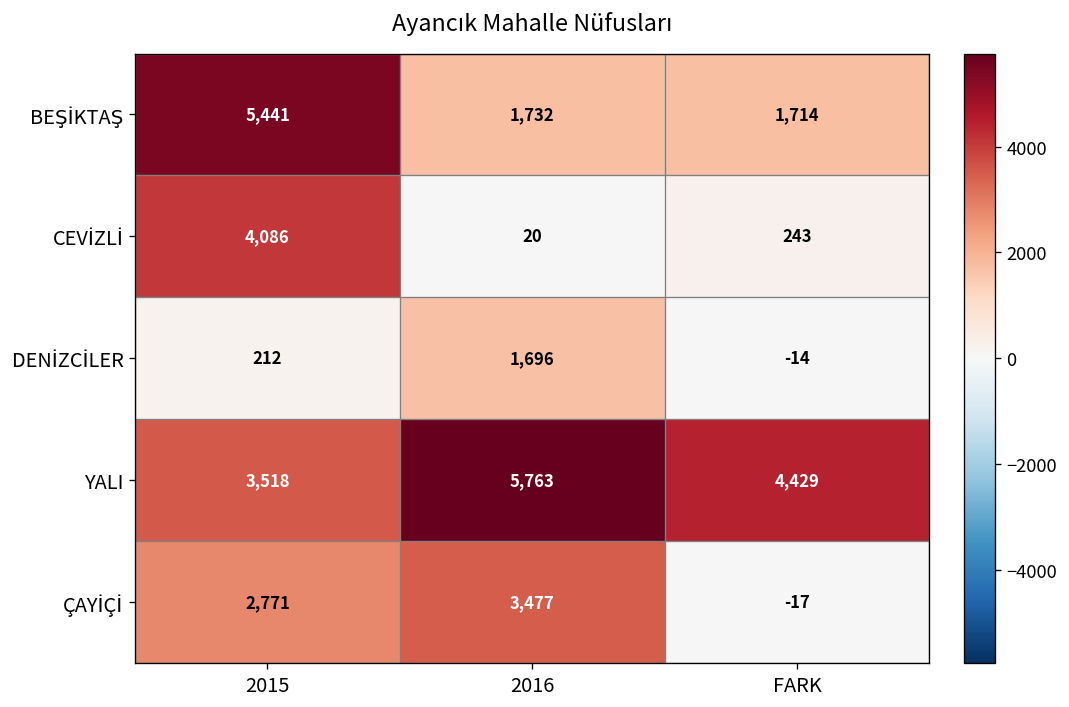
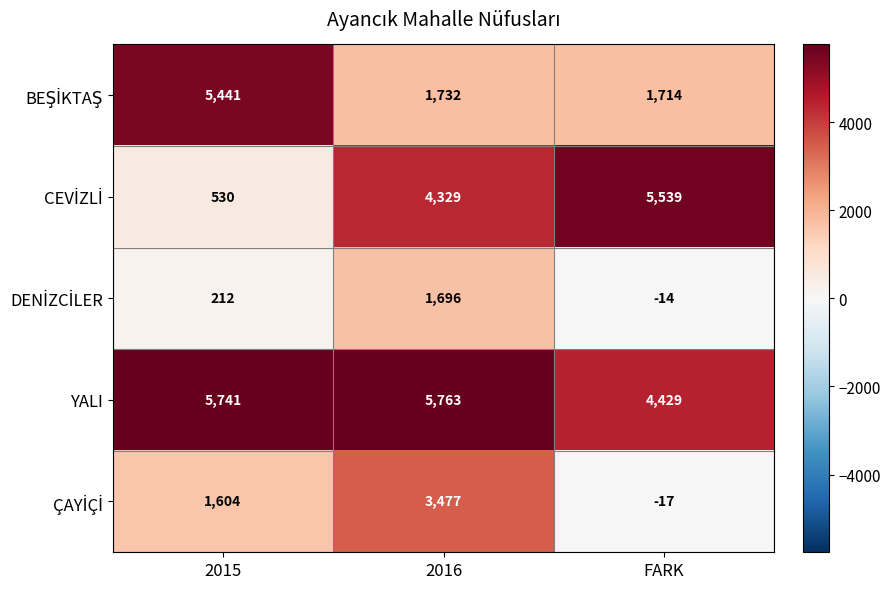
CEVİZLİ, 2015: 4,086 -> 530
CEVİZLİ, 2016: 20 -> 4,329
CEVİZLİ, FARK: 243 -> 5,539
YALI, 2015: 3,518 -> 5,741
ÇAYİÇİ, 2015: 2,771 -> 1,604
